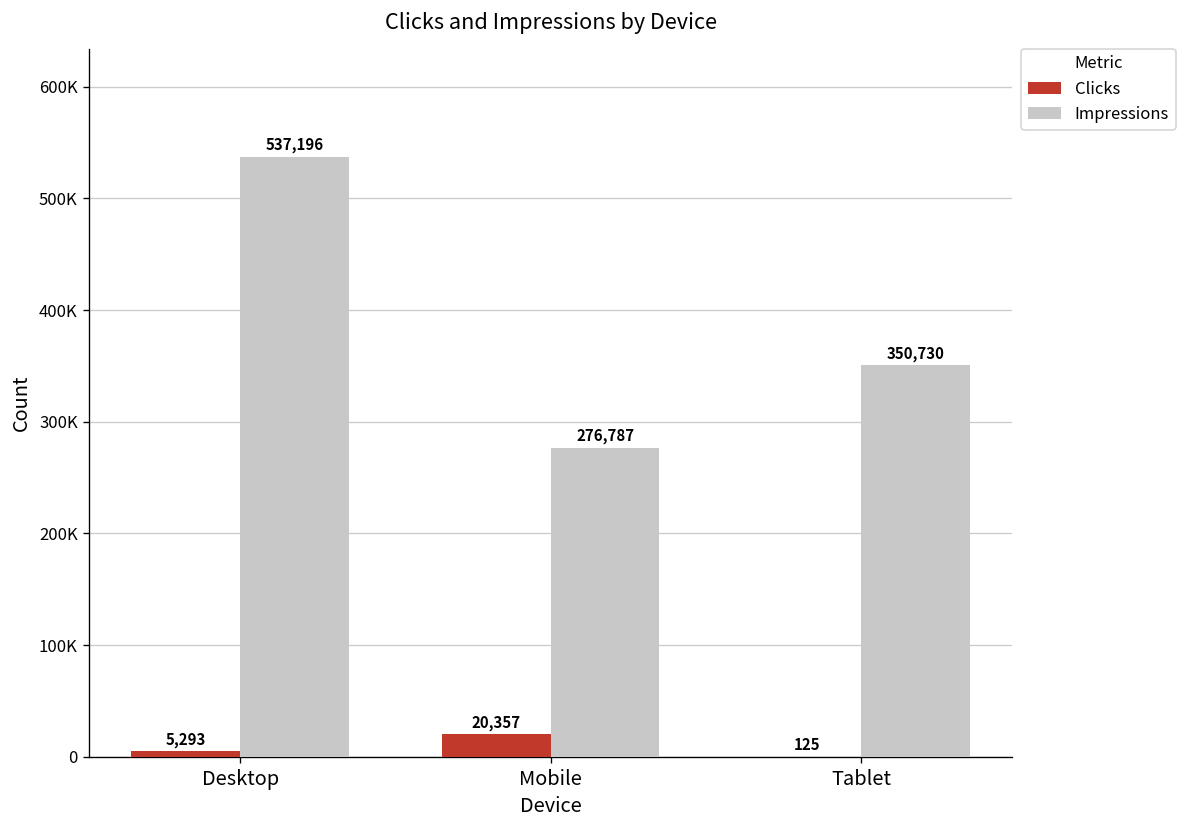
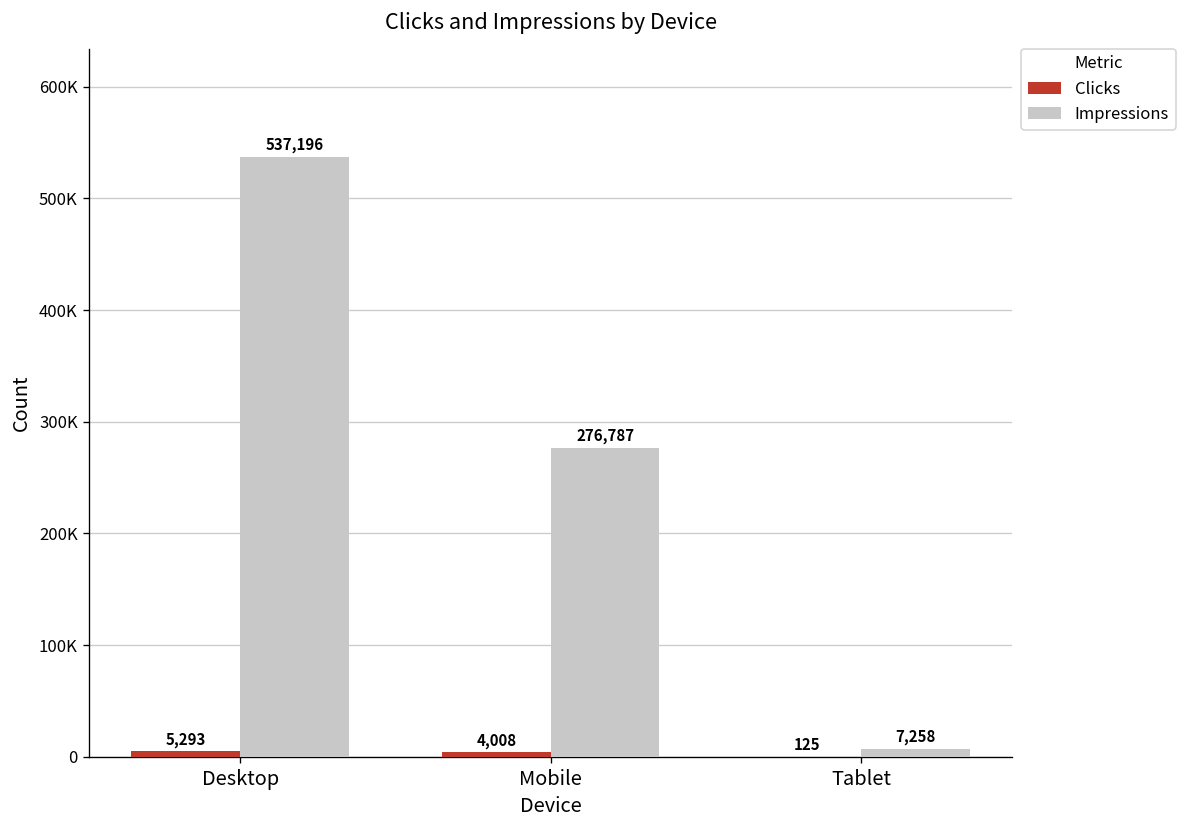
Clicks, Mobile: 20,357 -> 4,008
Impressions, Tablet: 350,730 -> 7,258
